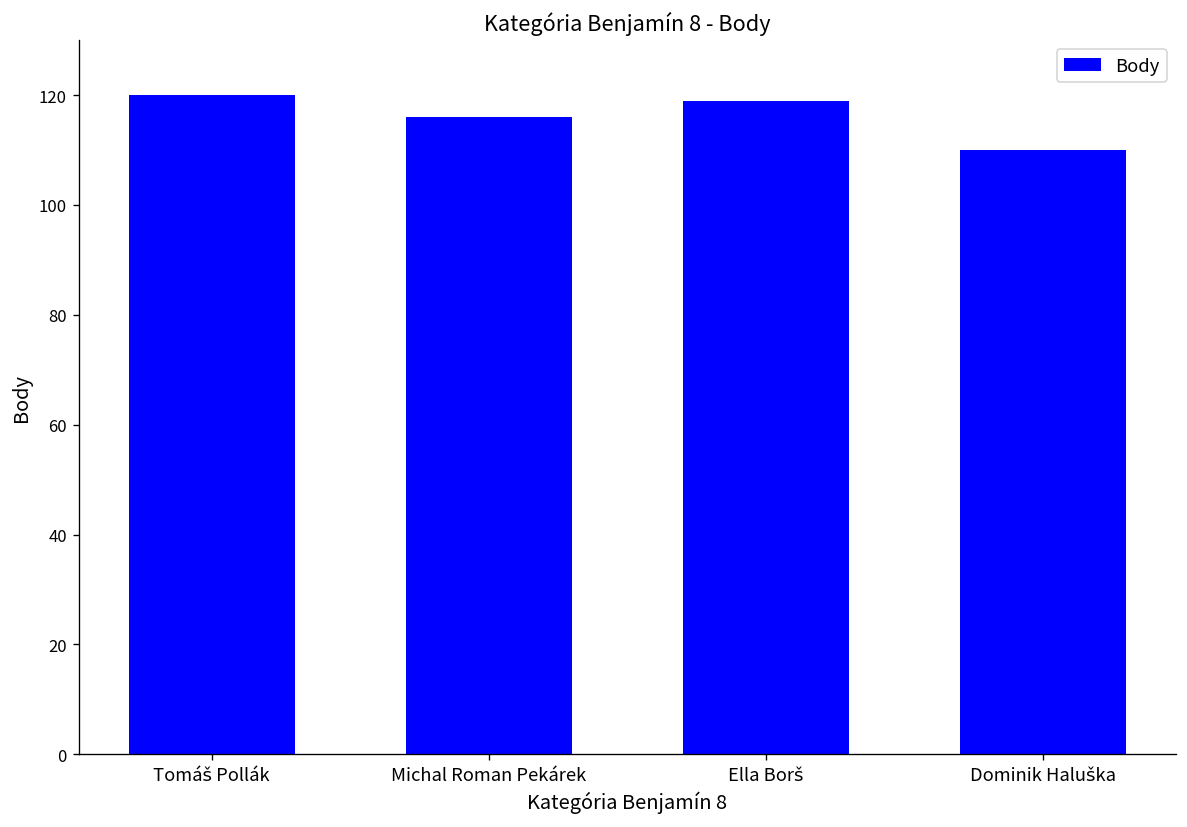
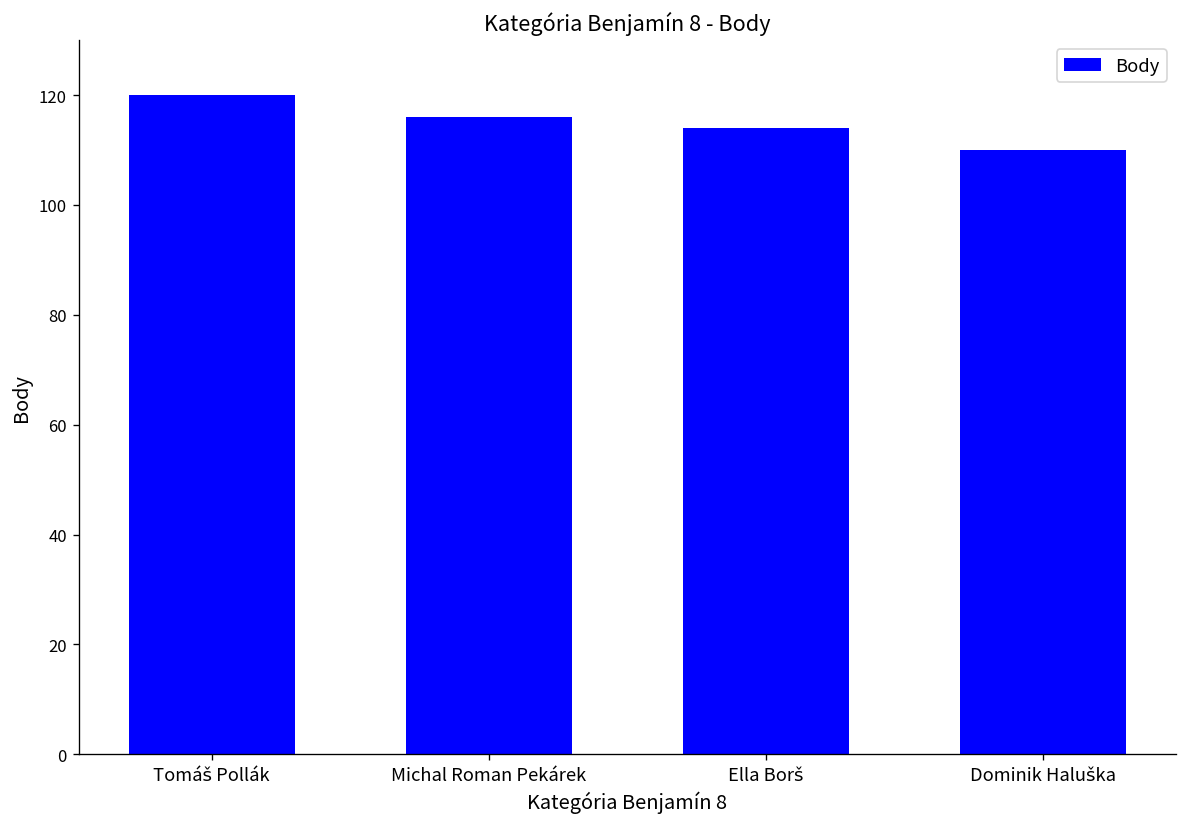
Ella Borš: 119 -> 114
